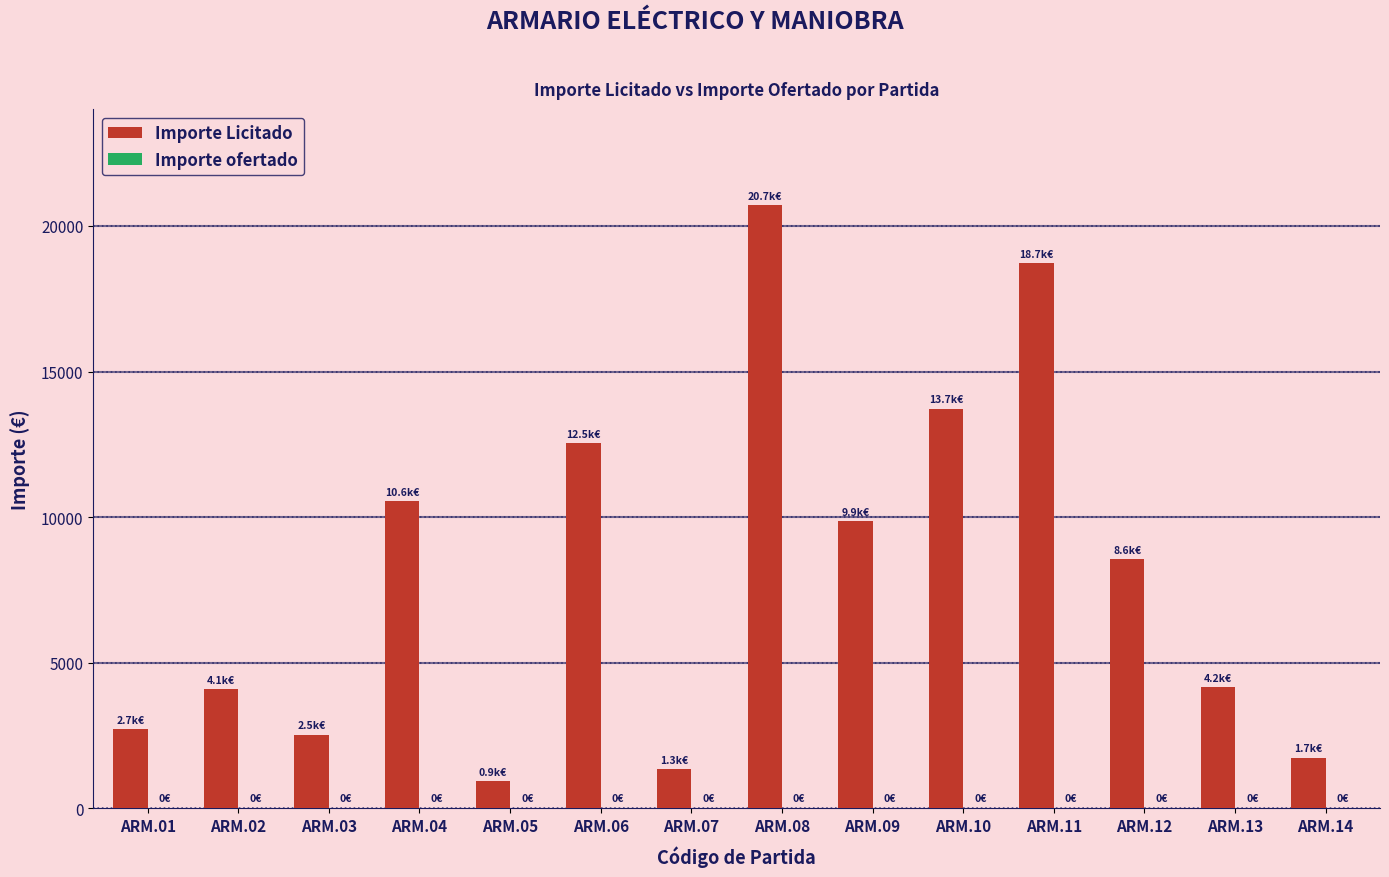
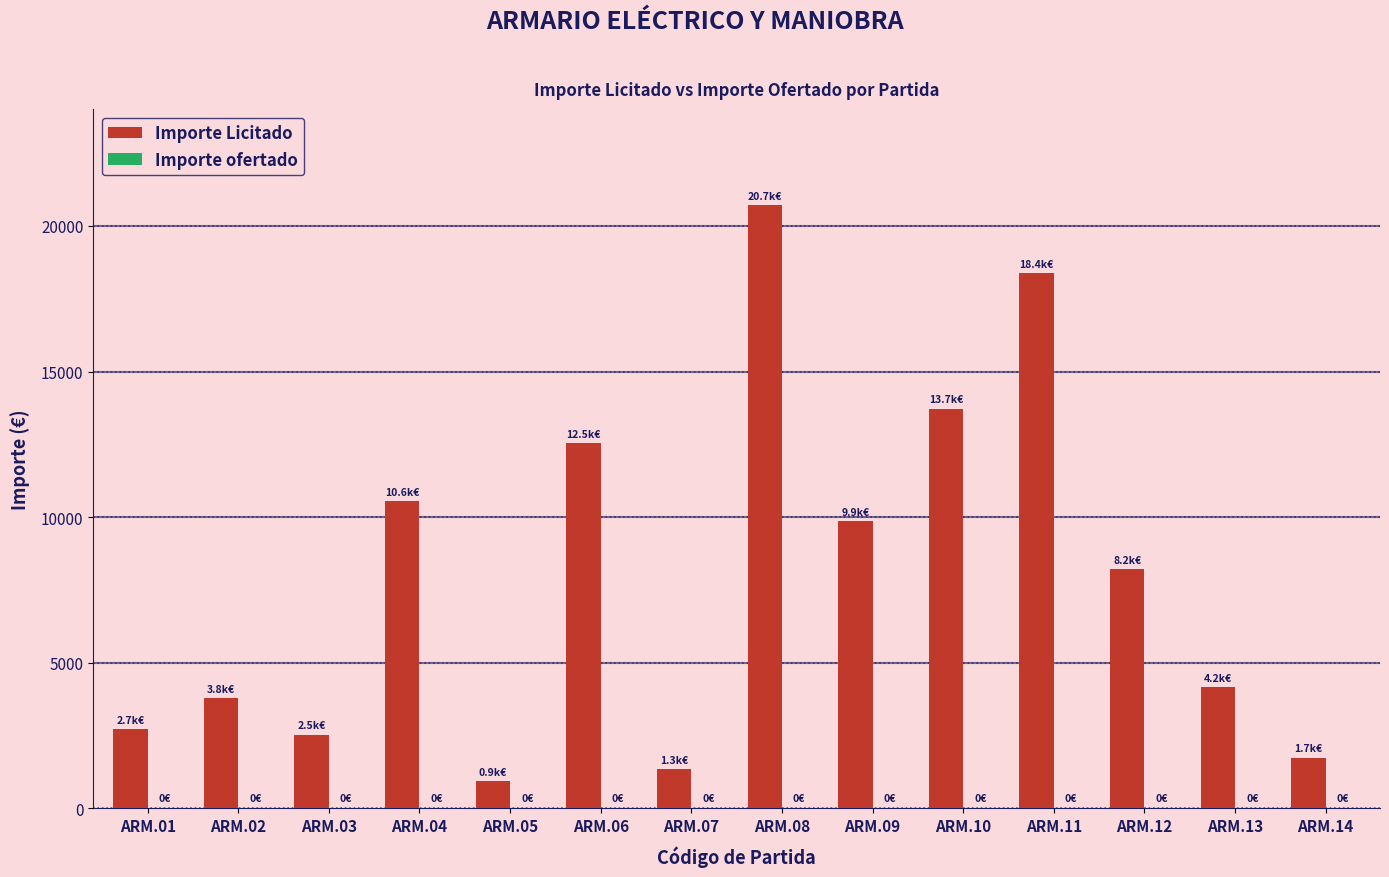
Importe Licitado, ARM.02: 4.1k€ -> 3.8k€
Importe Licitado, ARM.11: 18.7k€ -> 18.4k€
Importe Licitado, ARM.12: 8.6k€ -> 8.2k€
